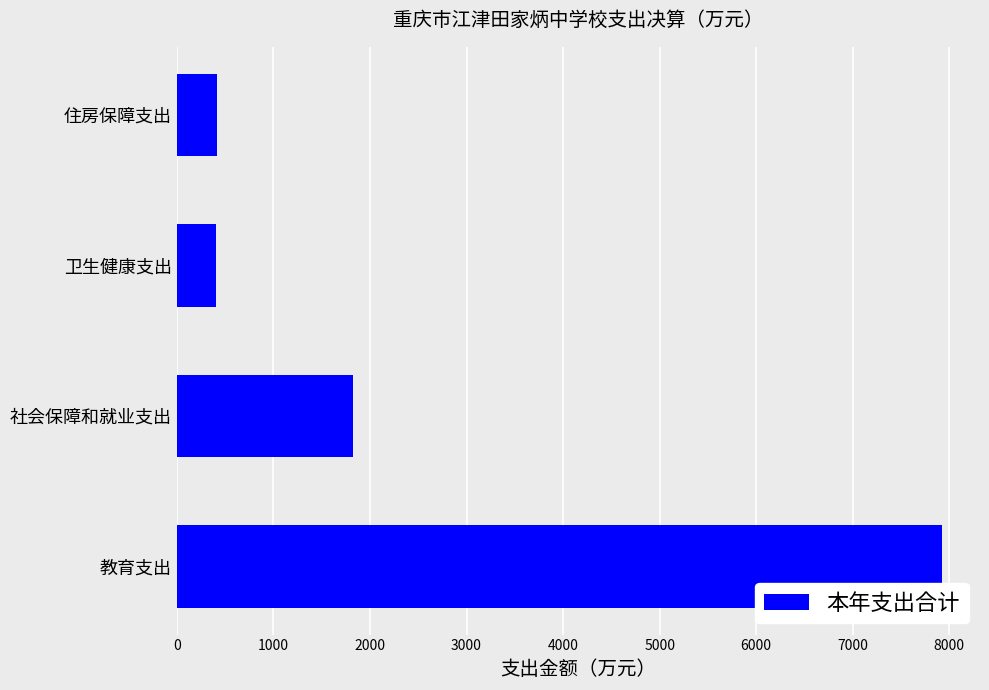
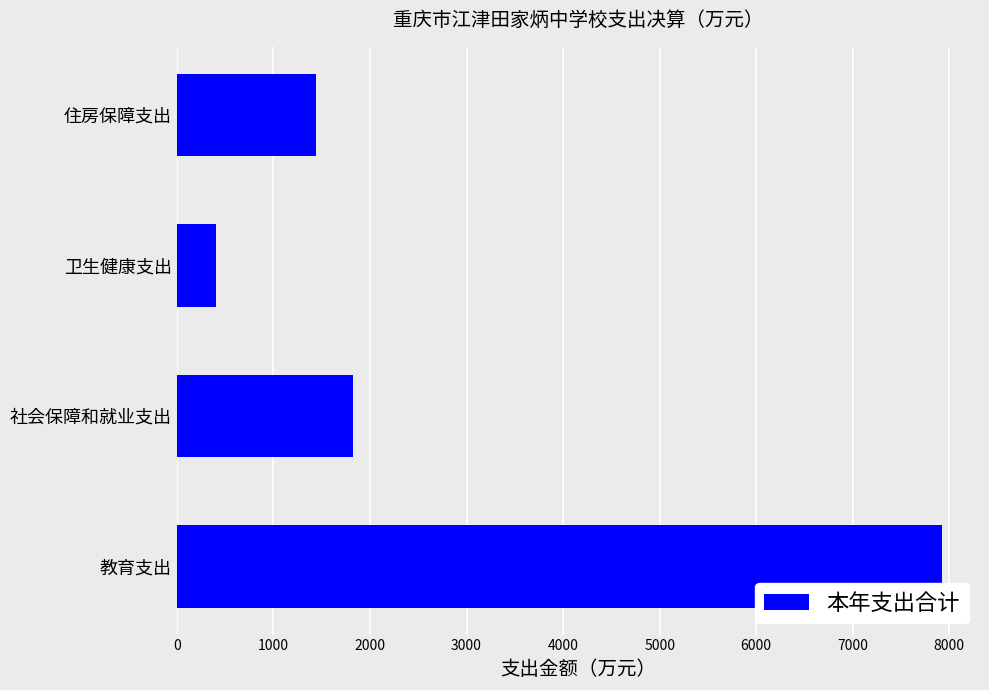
住房保障支出: 400 -> 1400
